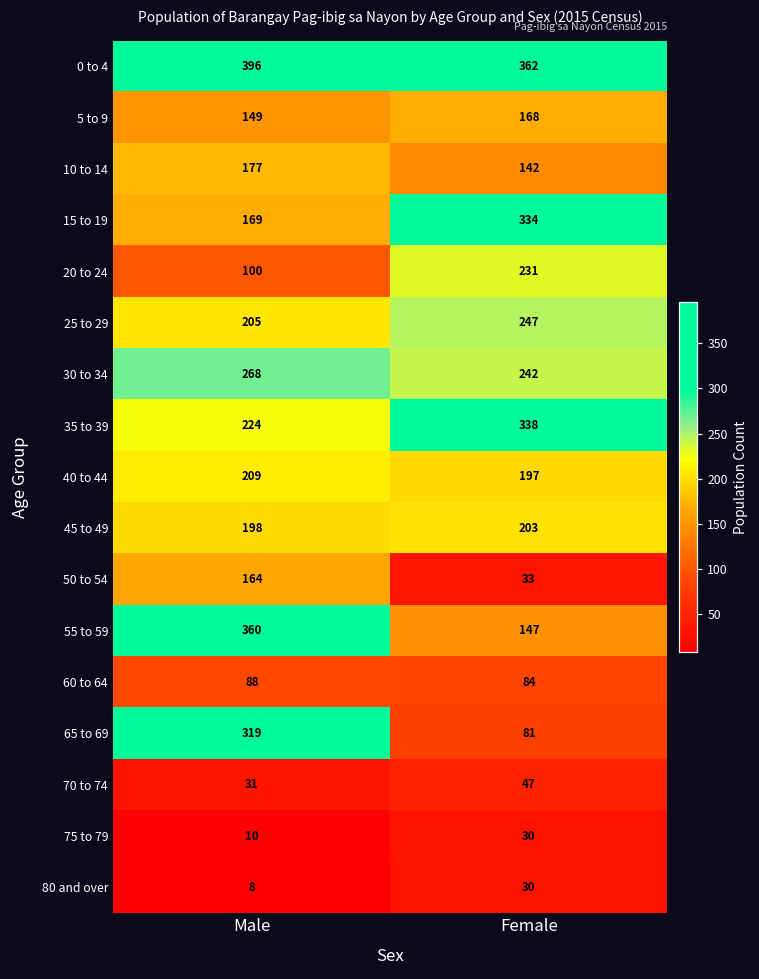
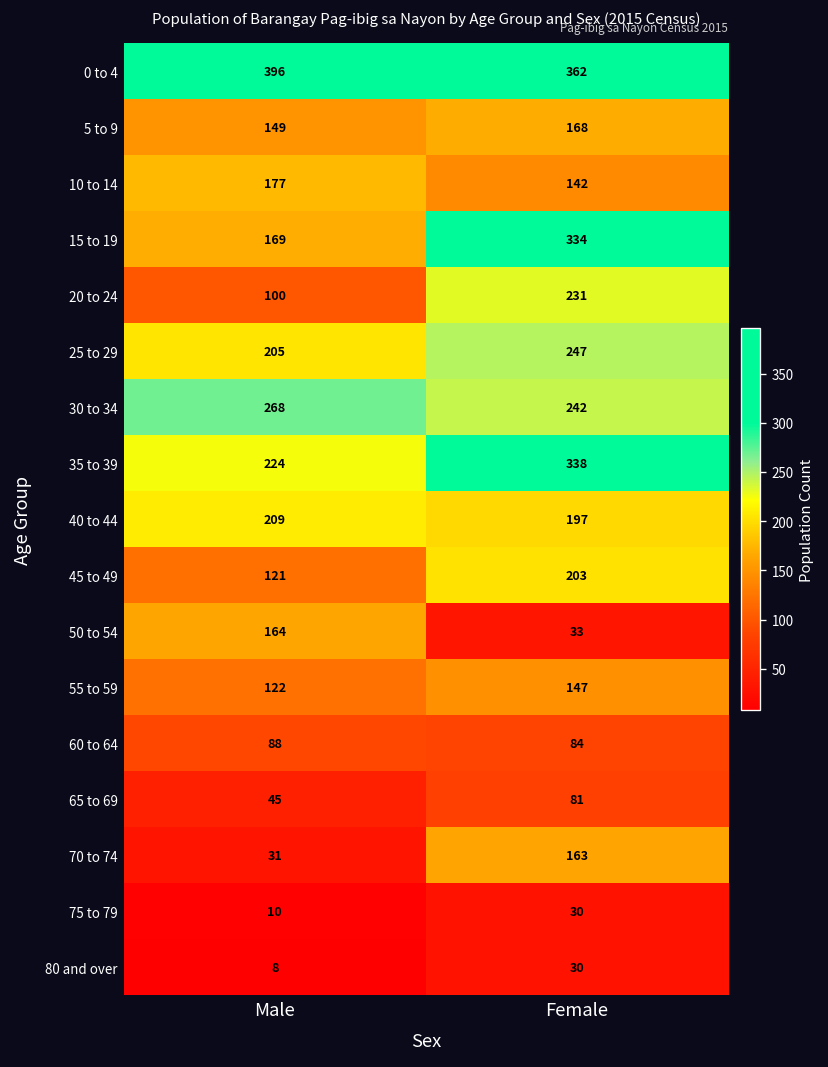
45 to 49, Male: 198 -> 121
55 to 59, Male: 360 -> 122
65 to 69, Male: 319 -> 45
70 to 74, Female: 47 -> 163
